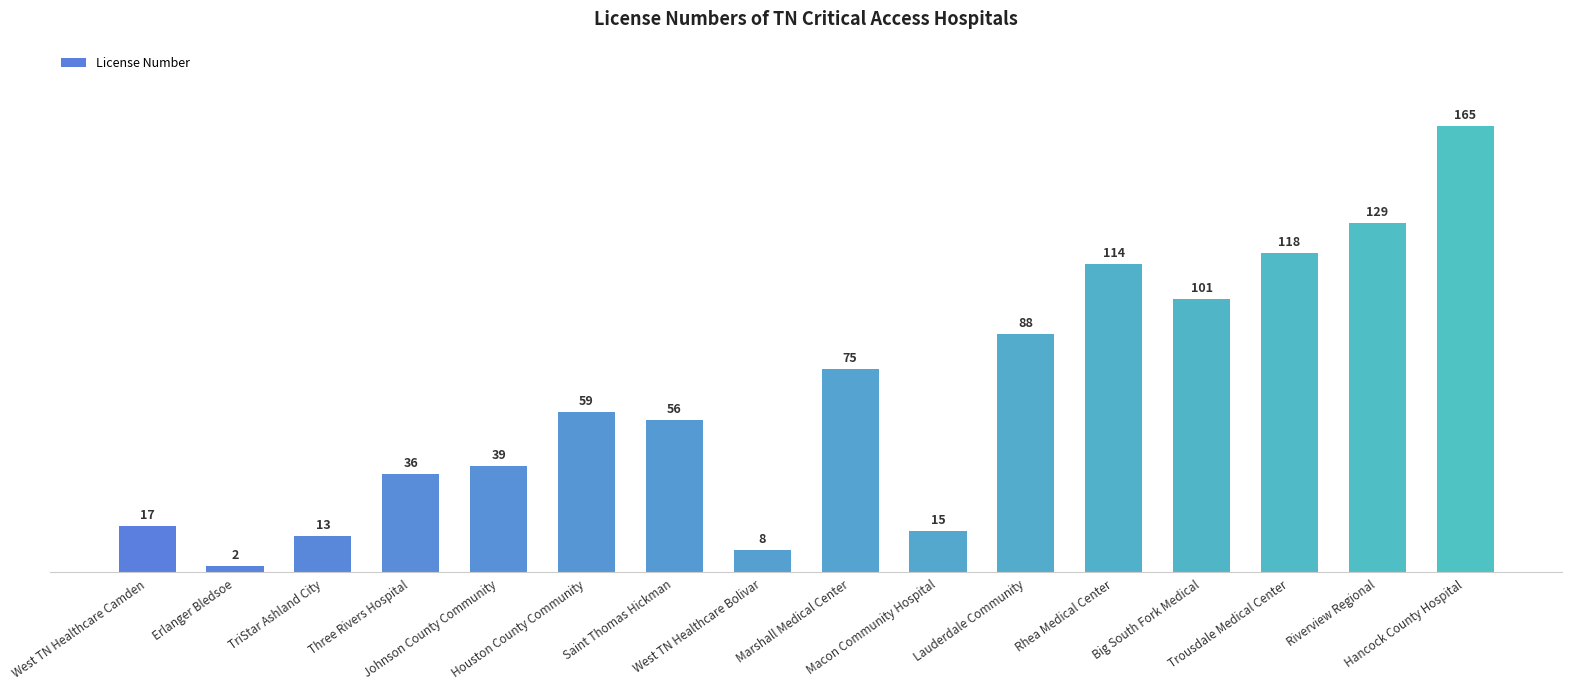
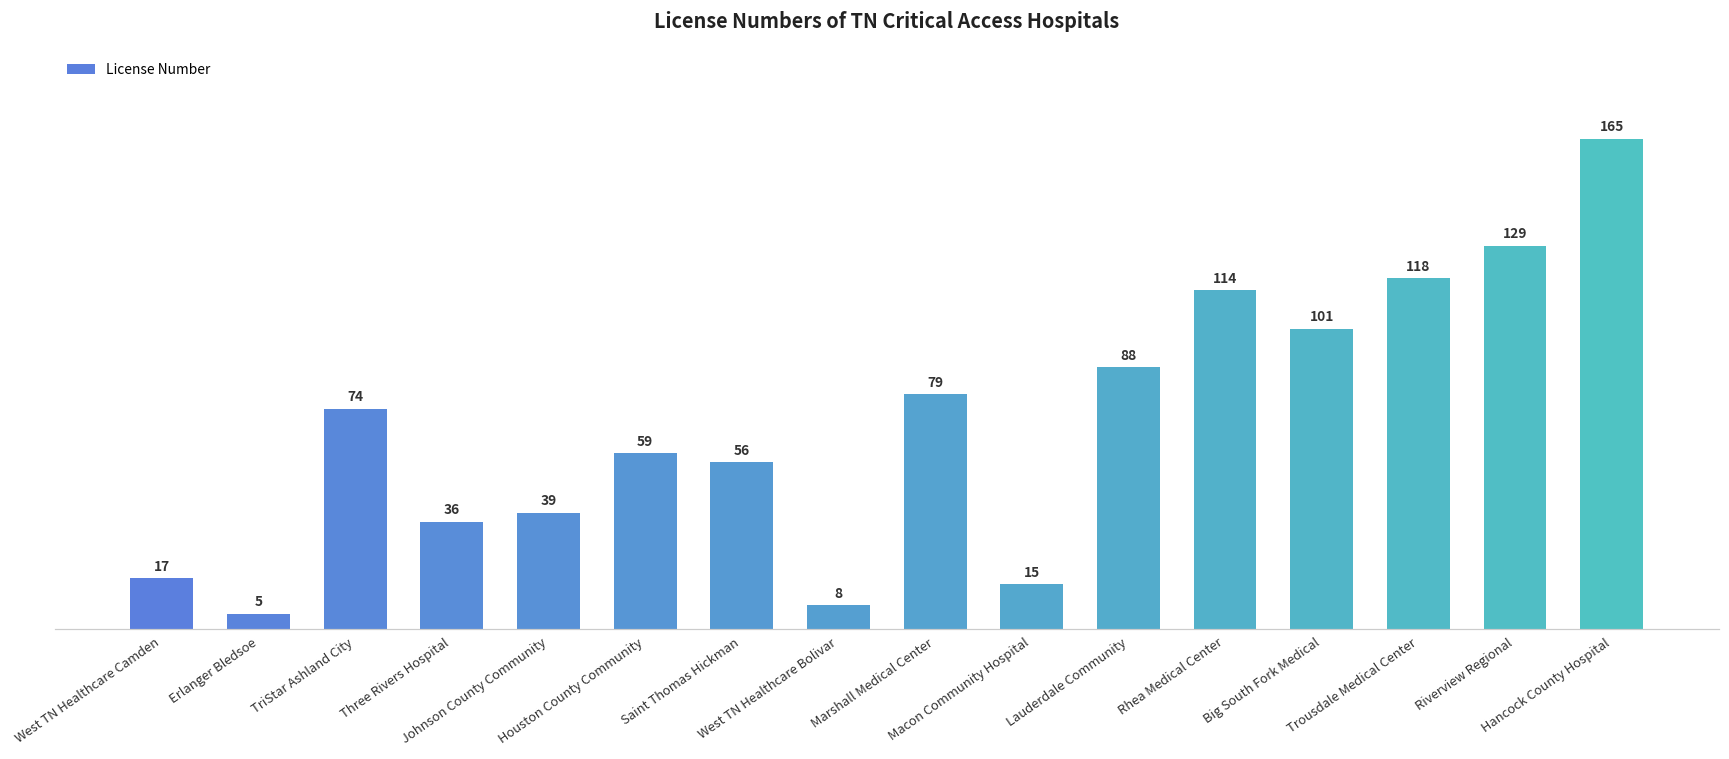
Erlanger Bledsoe: 2 -> 5
TriStar Ashland City: 13 -> 74
Marshall Medical Center: 75 -> 79
